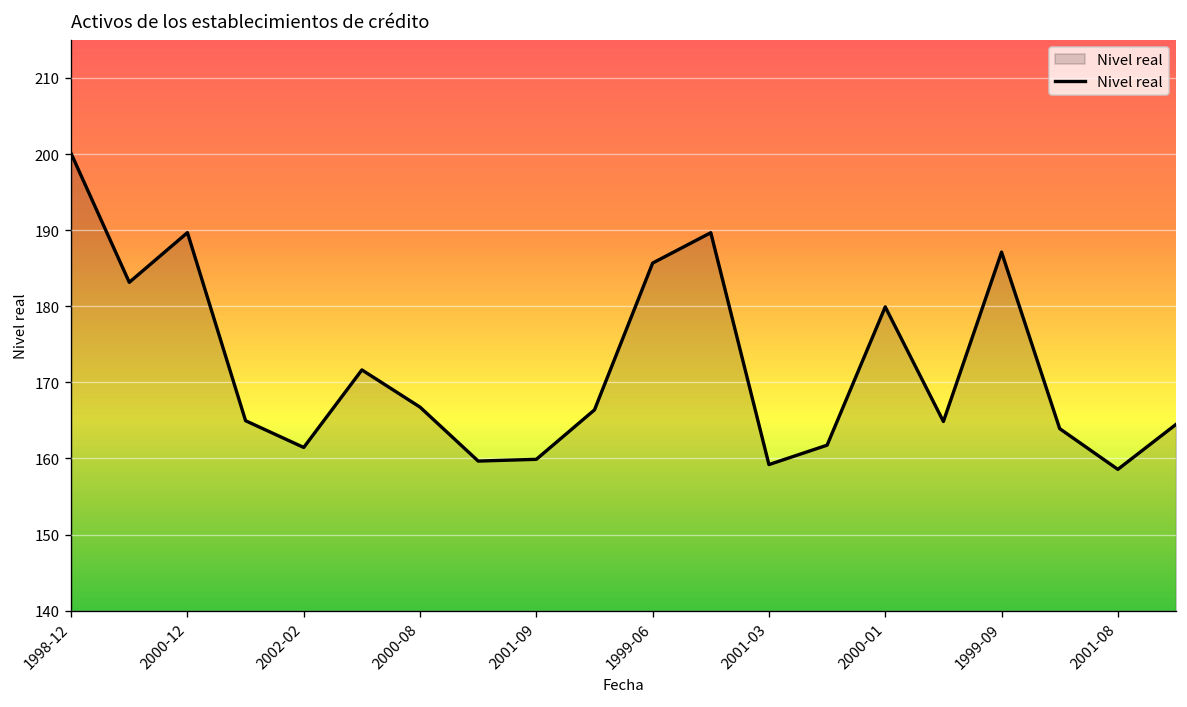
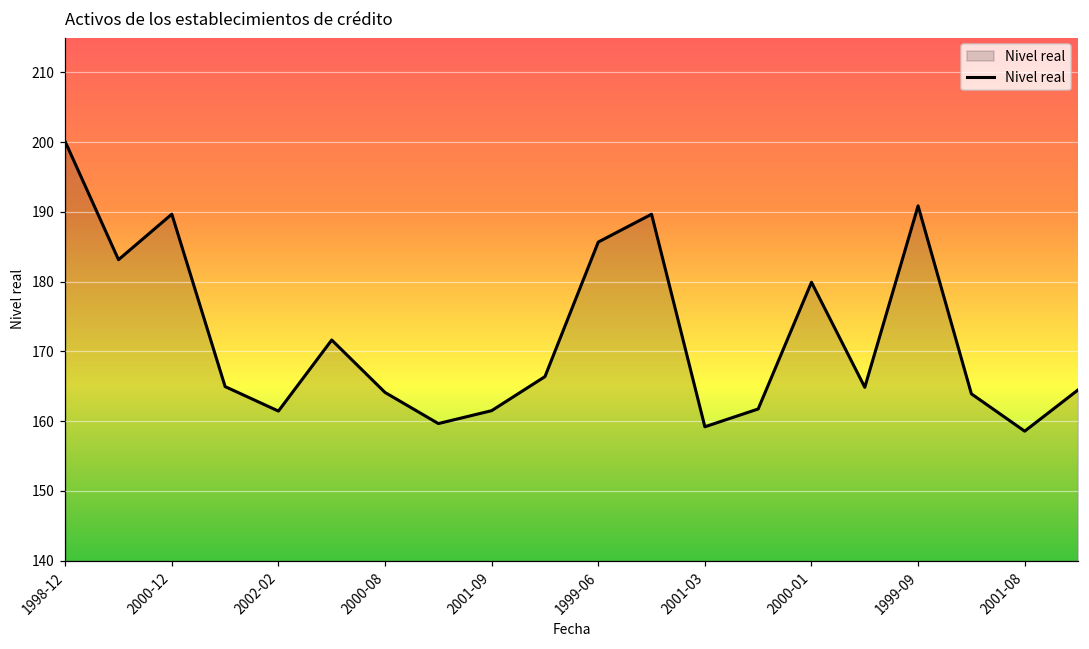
2000-08: 167 -> 164
2001-09: 160 -> 162
1999-09: 187 -> 191
